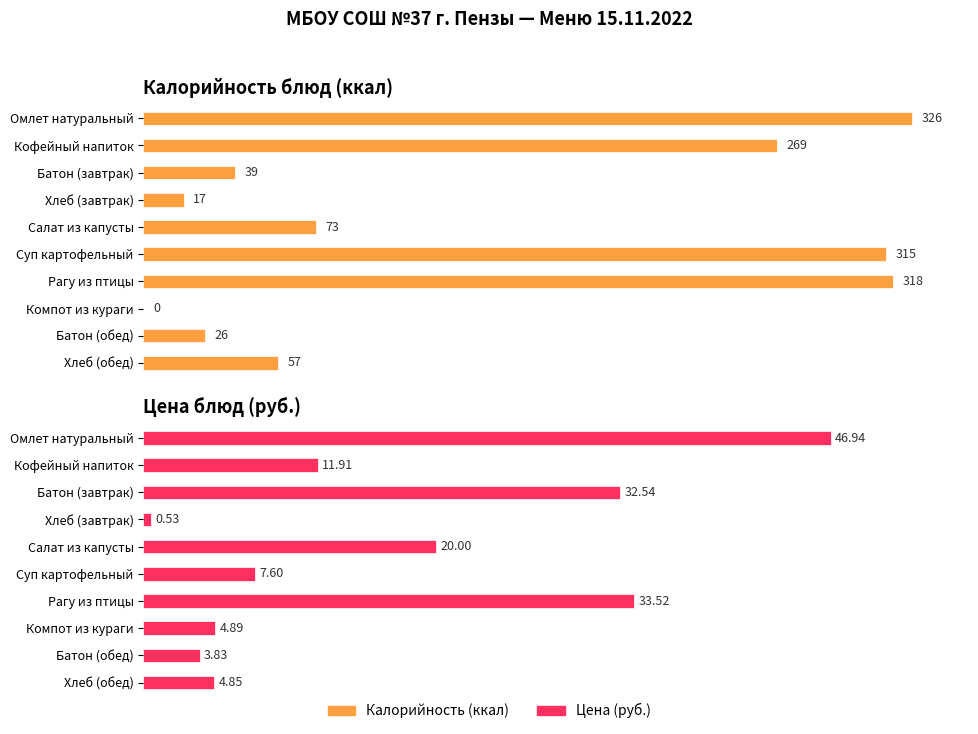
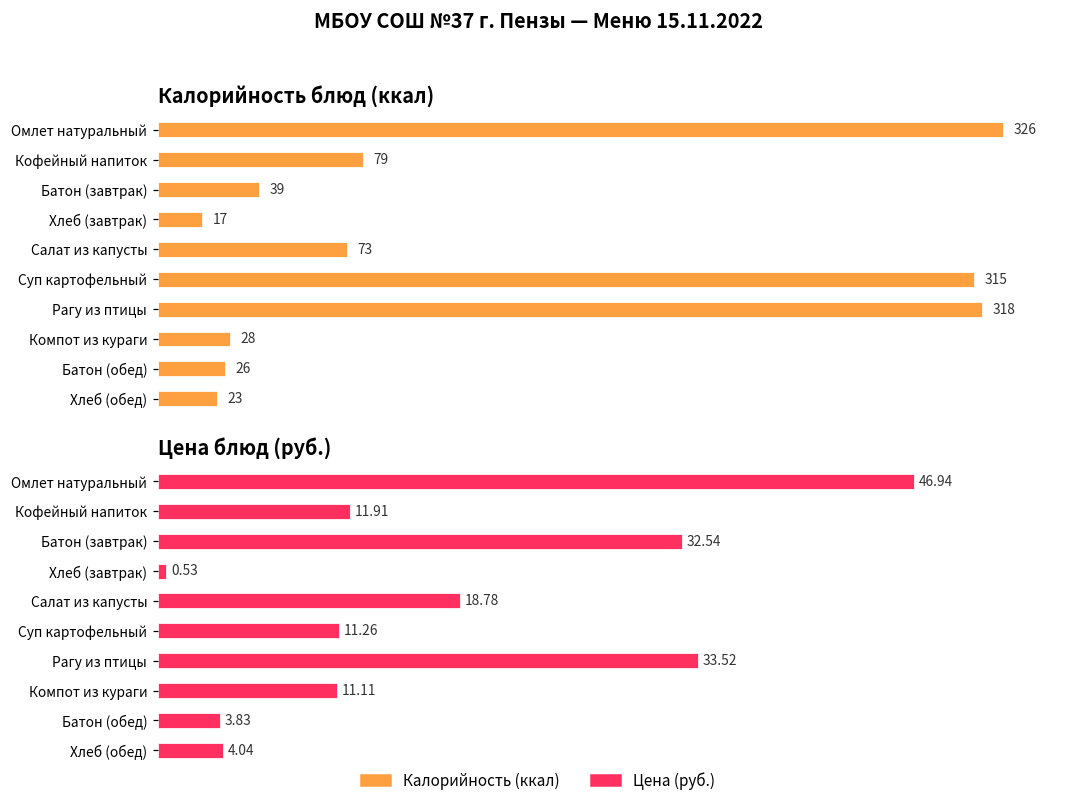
Калорийность блюд (ккал), Кофейный напиток: 269 -> 79
Калорийность блюд (ккал), Компот из кураги: 0 -> 28
Калорийность блюд (ккал), Хлеб (обед): 57 -> 23
Цена блюд (руб.), Салат из капусты: 20.00 -> 18.78
Цена блюд (руб.), Суп картофельный: 7.60 -> 11.26
Цена блюд (руб.), Компот из кураги: 4.89 -> 11.11
Цена блюд (руб.), Хлеб (обед): 4.85 -> 4.04
